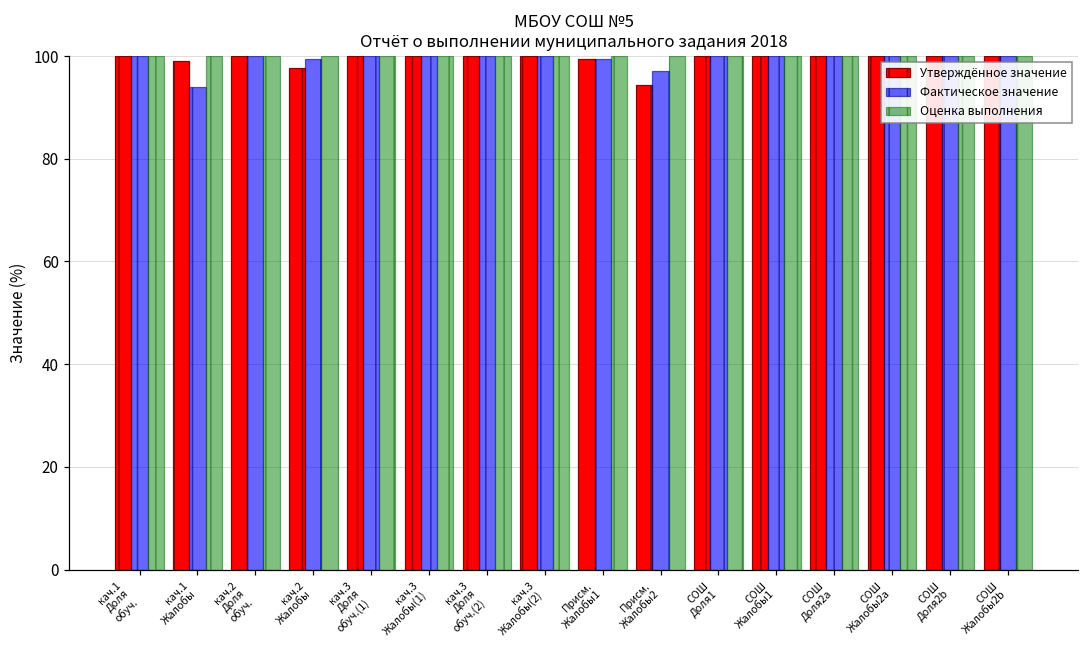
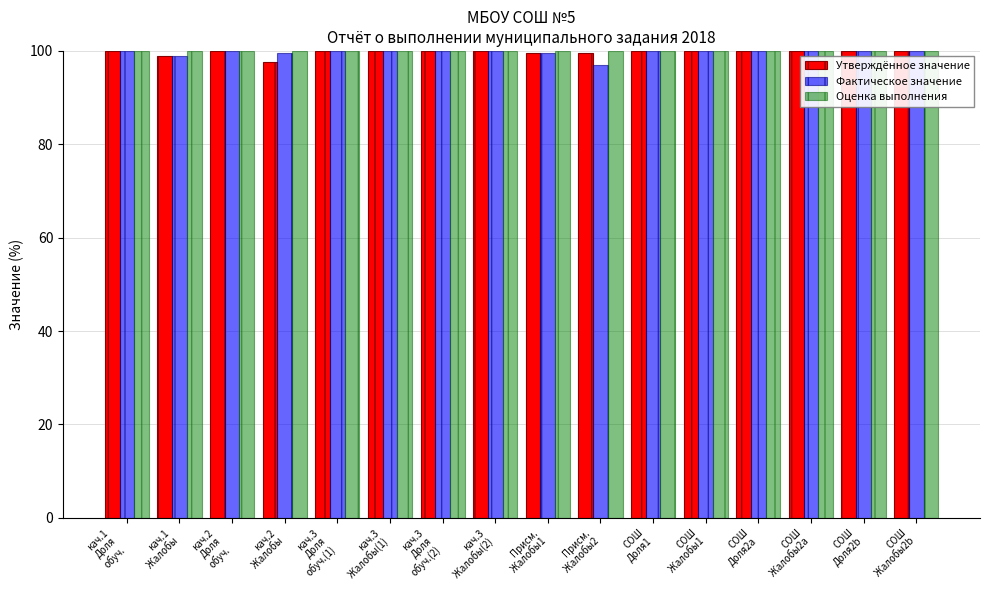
Фактическое значение, кач.1 Жалобы: 94 -> 99
Утверждённое значение, Присм. Жалобы2: 94 -> 100
